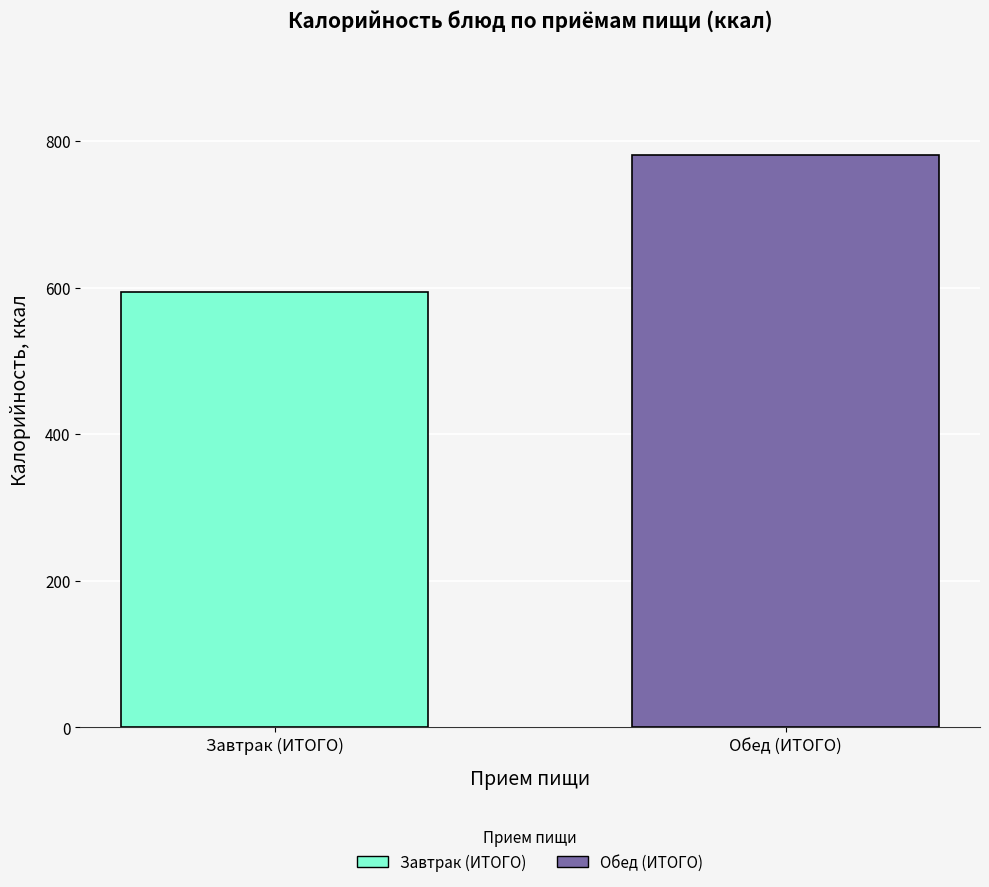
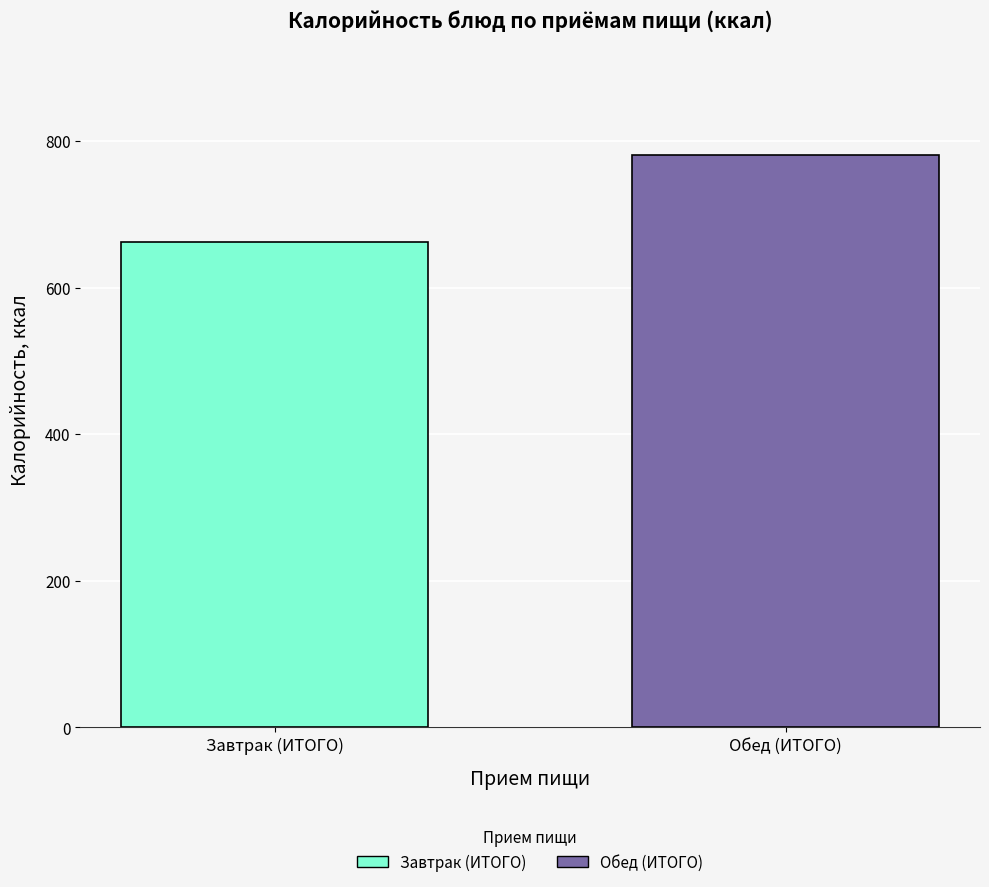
Завтрак (ИТОГО): 590 -> 660
